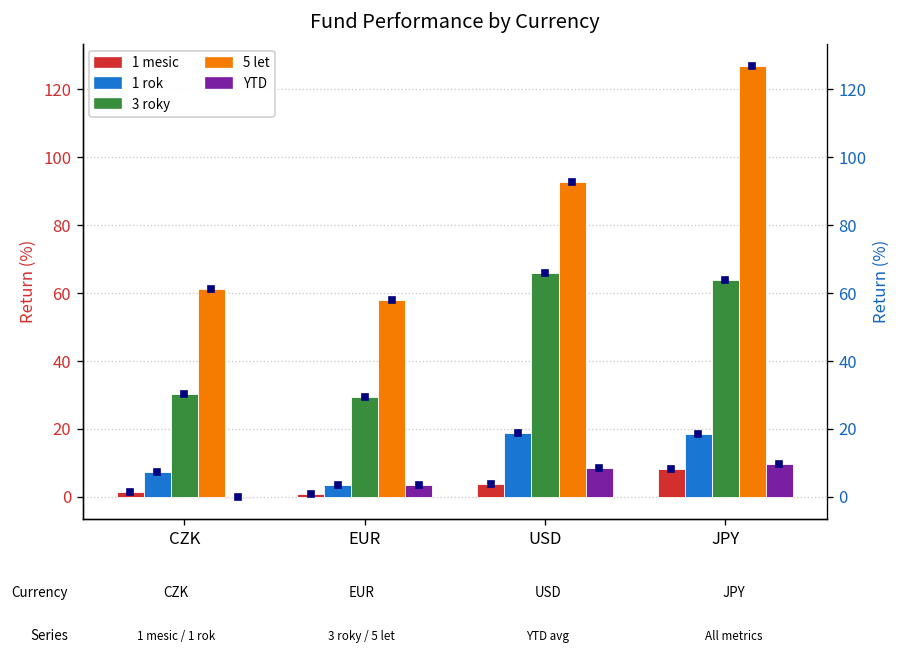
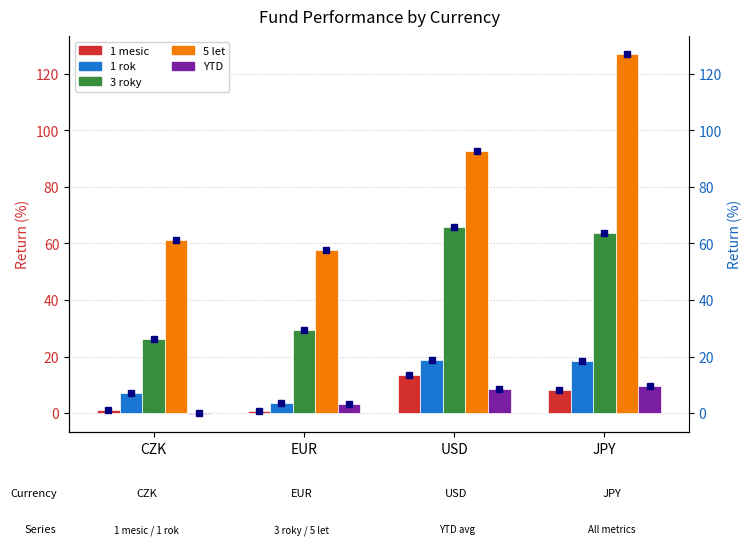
3 roky, CZK: 30 -> 26
1 mesic, USD: 4 -> 13
